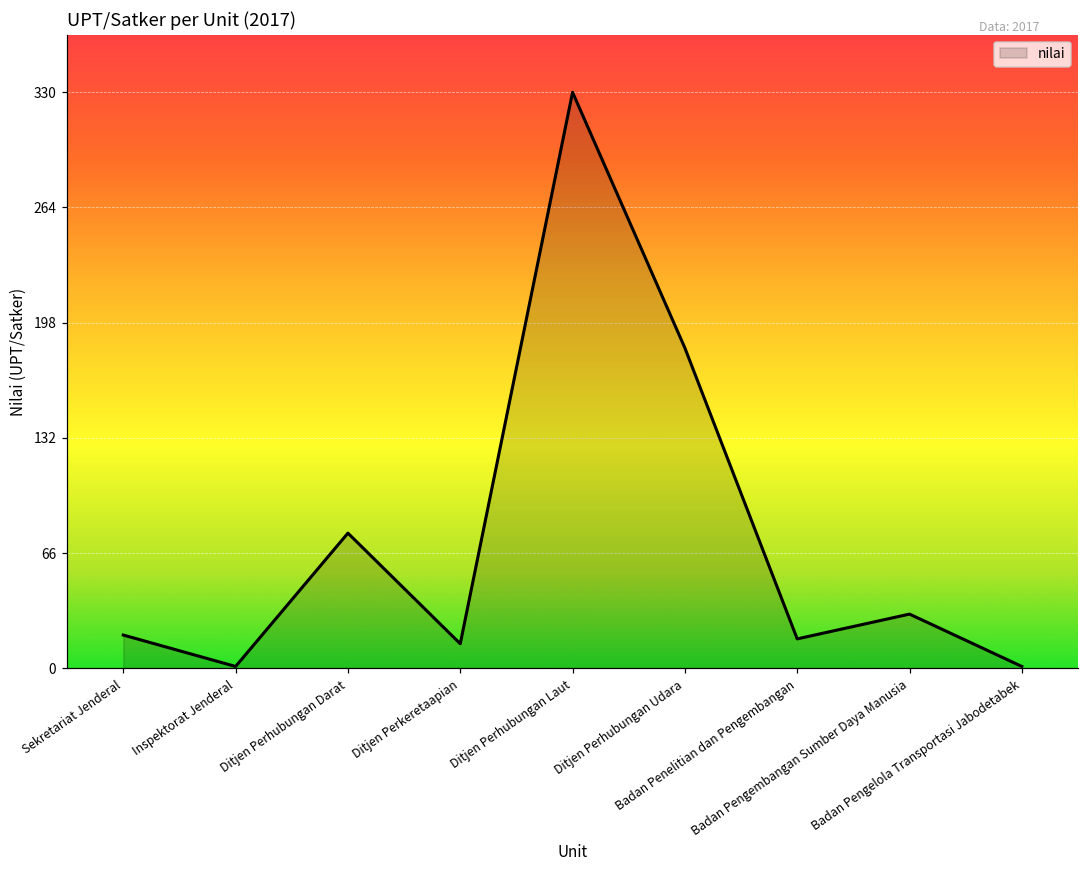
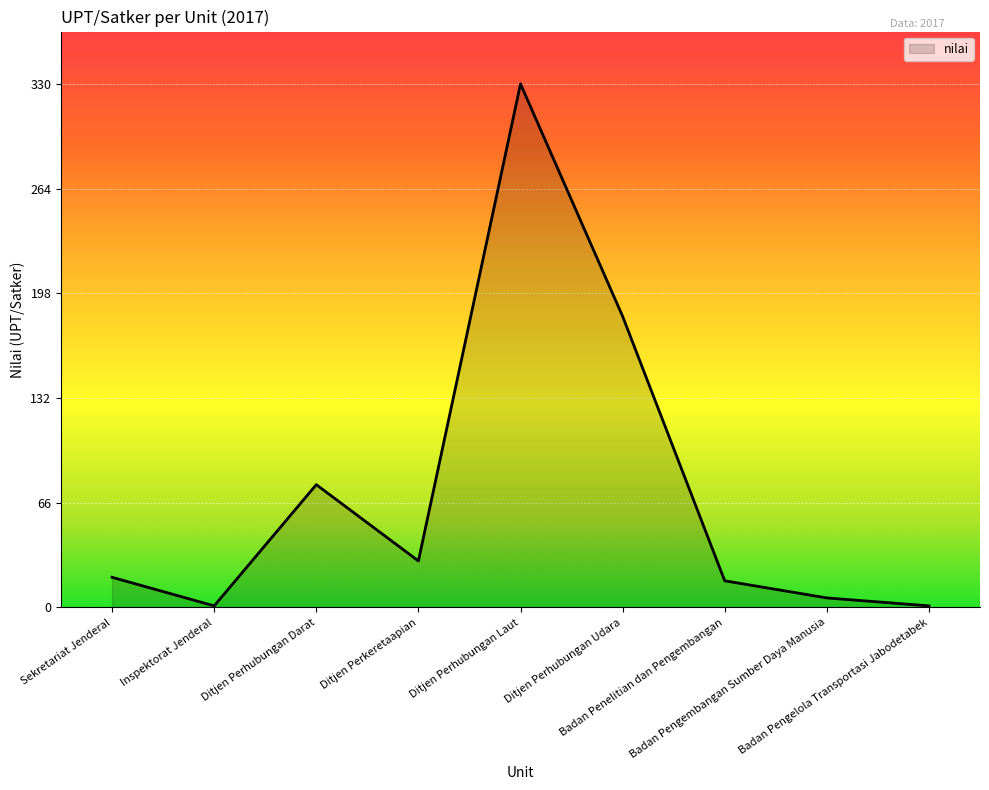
Ditjen Perkeretaapian: 14 -> 29
Badan Pengembangan Sumber Daya Manusia: 31 -> 6
